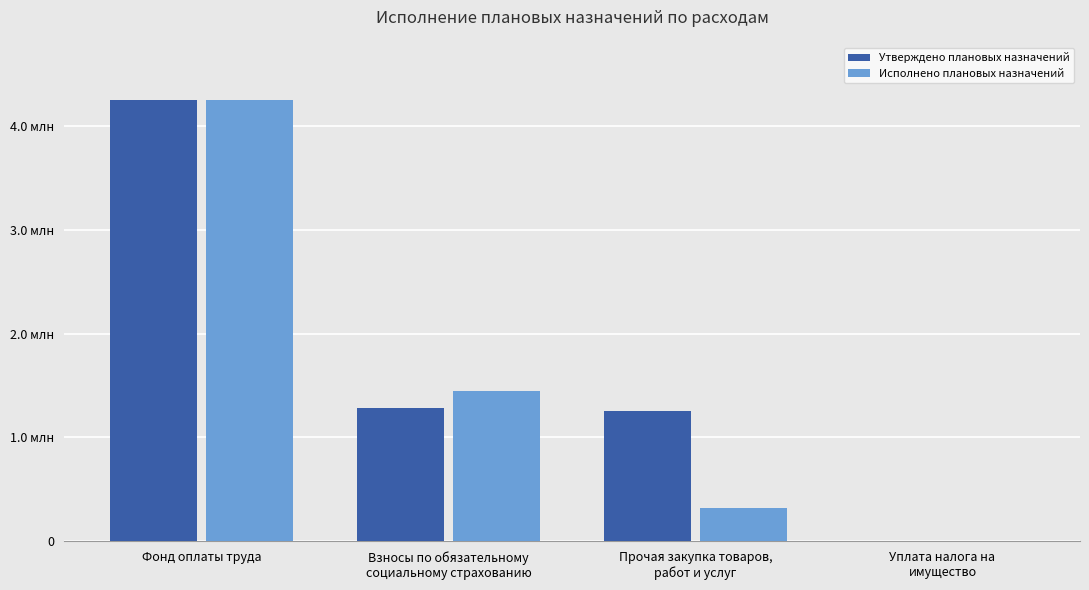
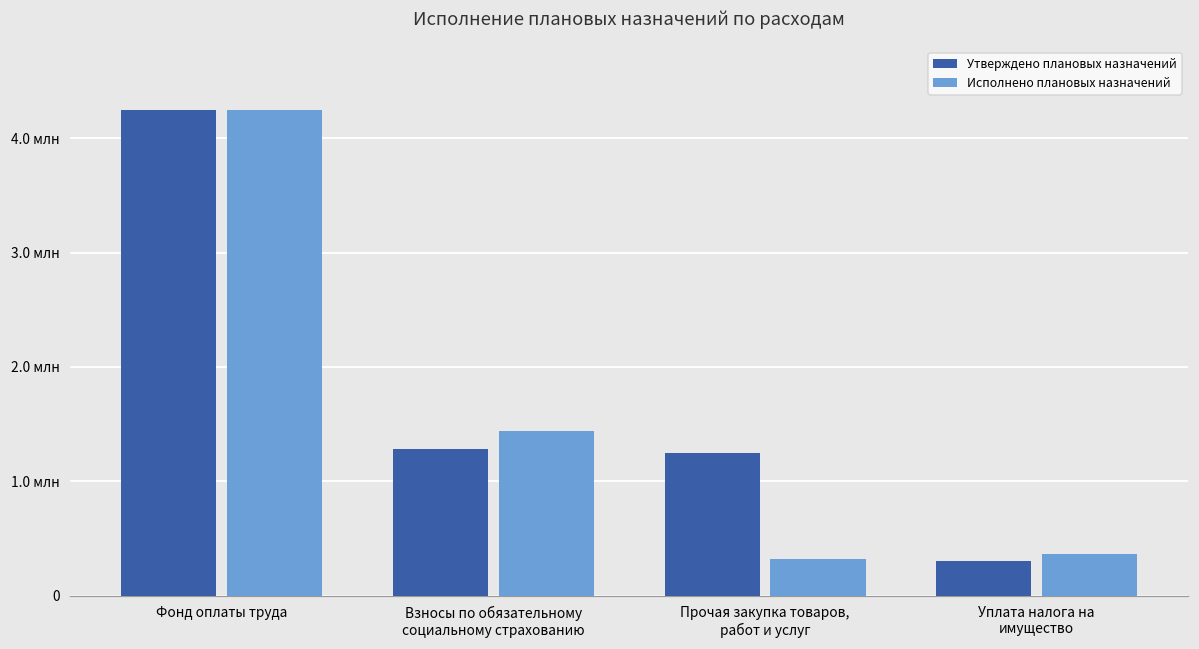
Утверждено плановых назначений, Уплата налога на имущество: 0.01 млн -> 0.30 млн
Исполнено плановых назначений, Уплата налога на имущество: 0.01 млн -> 0.36 млн
